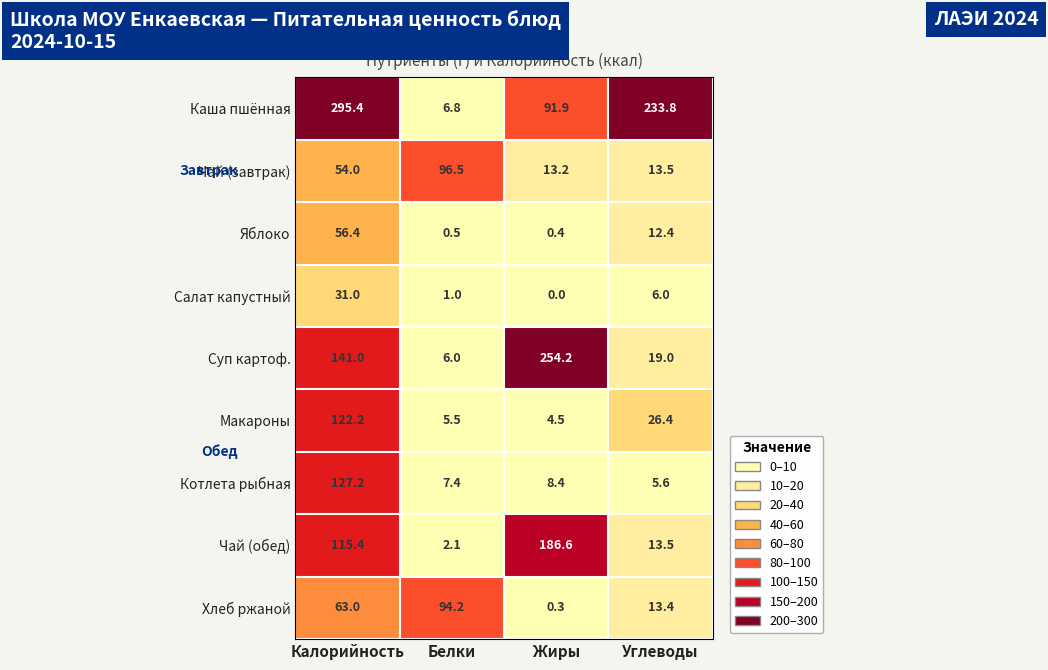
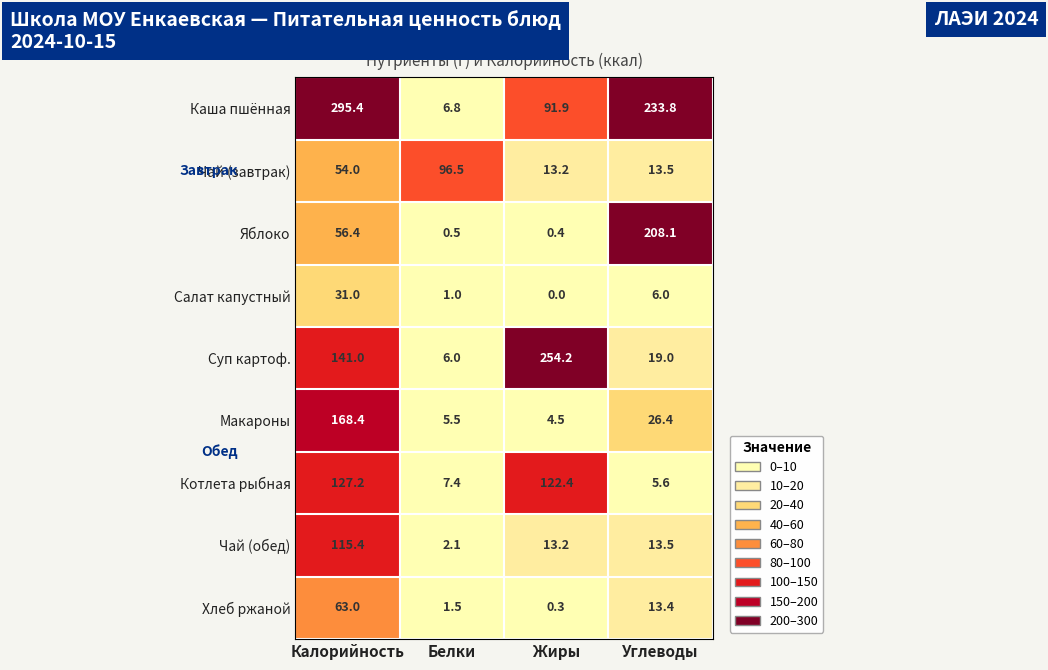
Яблоко, Углеводы: 12.4 -> 208.1
Макароны, Калорийность: 122.2 -> 168.4
Котлета рыбная, Жиры: 8.4 -> 122.4
Чай (обед), Жиры: 186.6 -> 13.2
Хлеб ржаной, Белки: 94.2 -> 1.5
